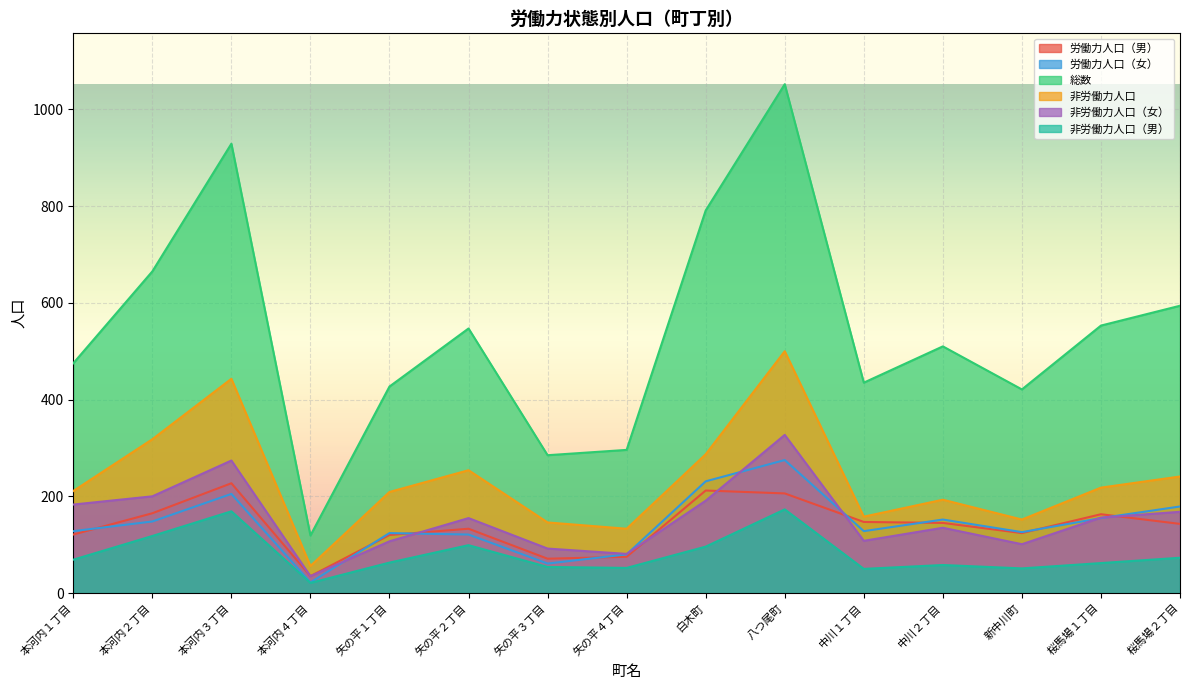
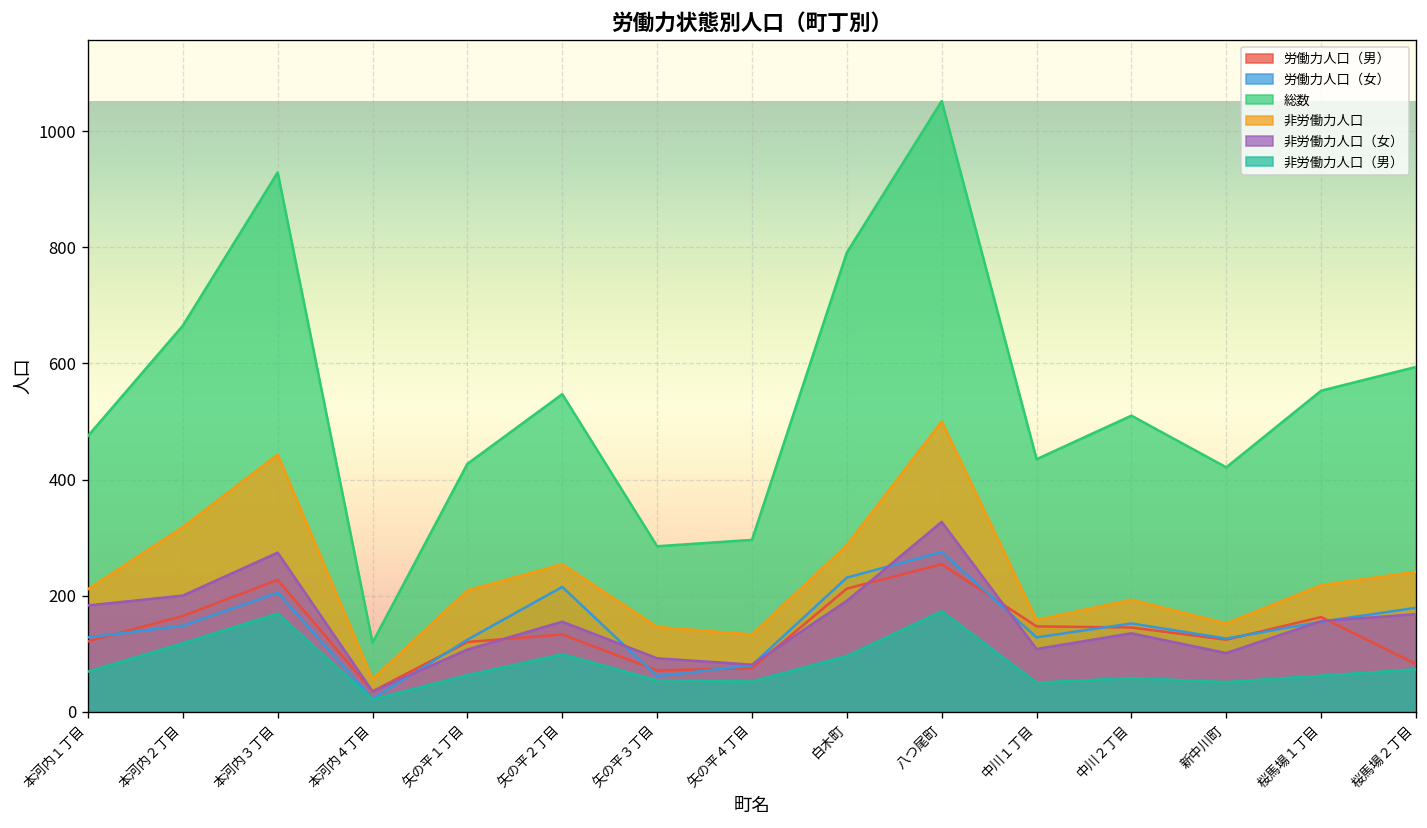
労働力人口（女）, 矢の平２丁目: 120 -> 220
労働力人口（男）, 八つ尾町: 210 -> 250
労働力人口（男）, 桜馬場２丁目: 140 -> 80
